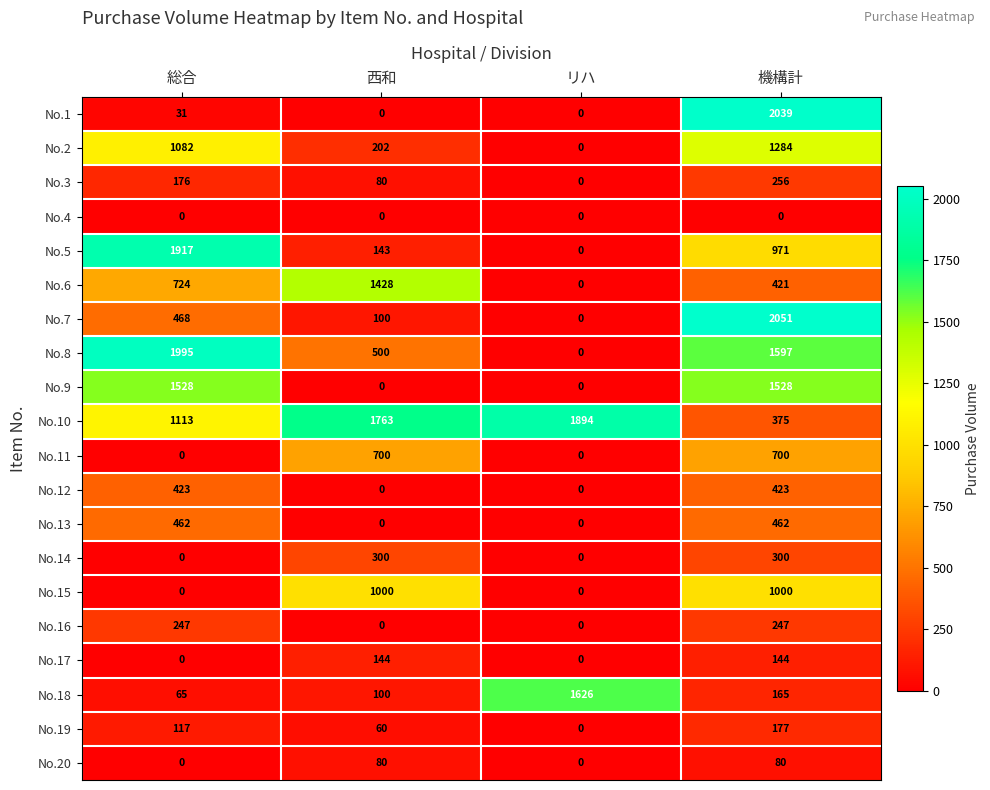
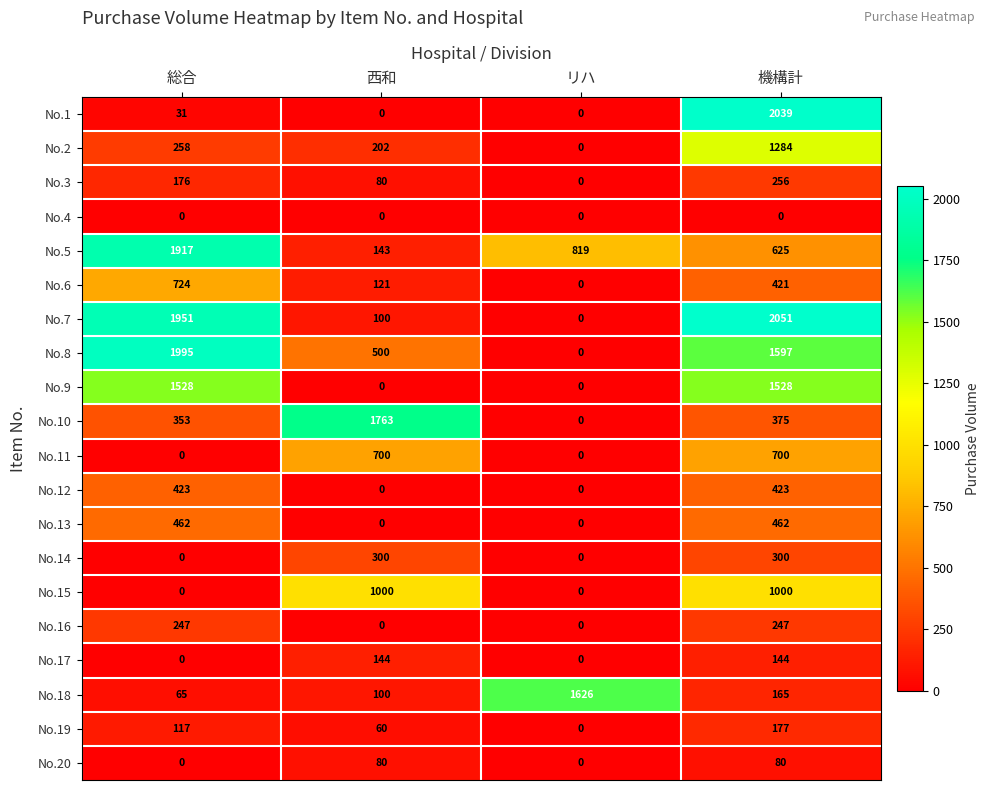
No.2, 総合: 1082 -> 258
No.5, リハ: 0 -> 819
No.5, 機構計: 971 -> 625
No.6, 西和: 1428 -> 121
No.7, 総合: 468 -> 1951
No.10, 総合: 1113 -> 353
No.10, リハ: 1894 -> 0
